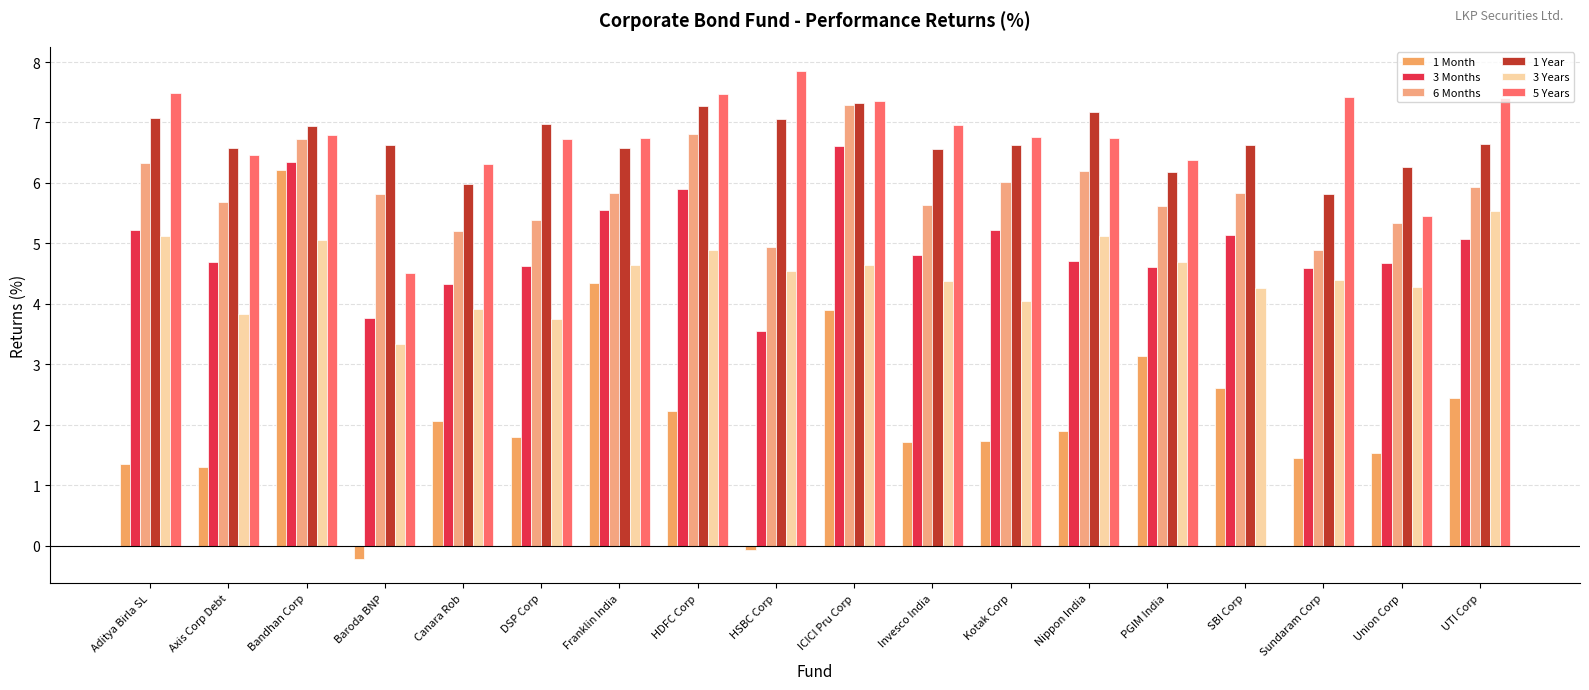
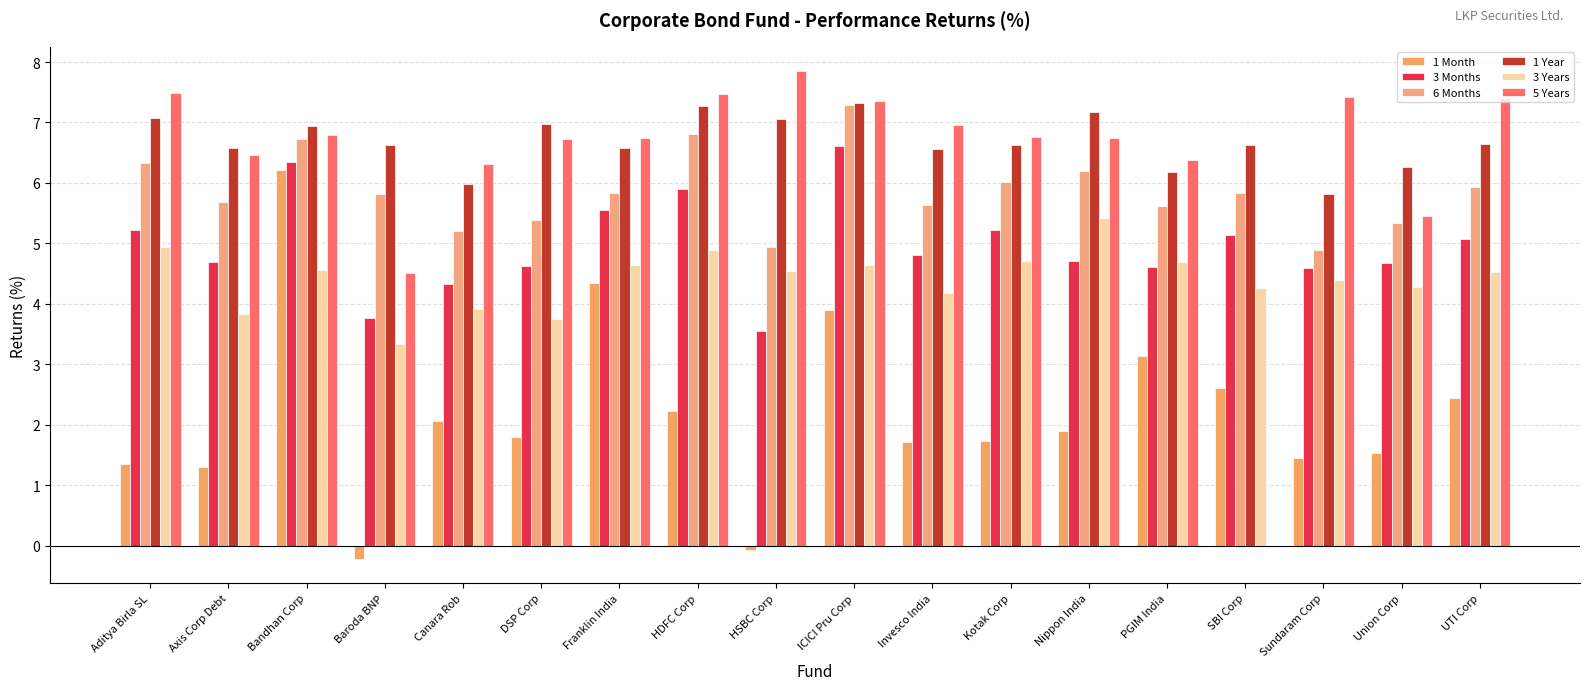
3 Years, Aditya Birla SL: 5.1 -> 4.9
3 Years, Bandhan Corp: 5.1 -> 4.6
3 Years, Invesco India: 4.4 -> 4.2
3 Years, Kotak Corp: 4.0 -> 4.7
3 Years, Nippon India: 5.1 -> 5.4
3 Years, UTI Corp: 5.5 -> 4.5
